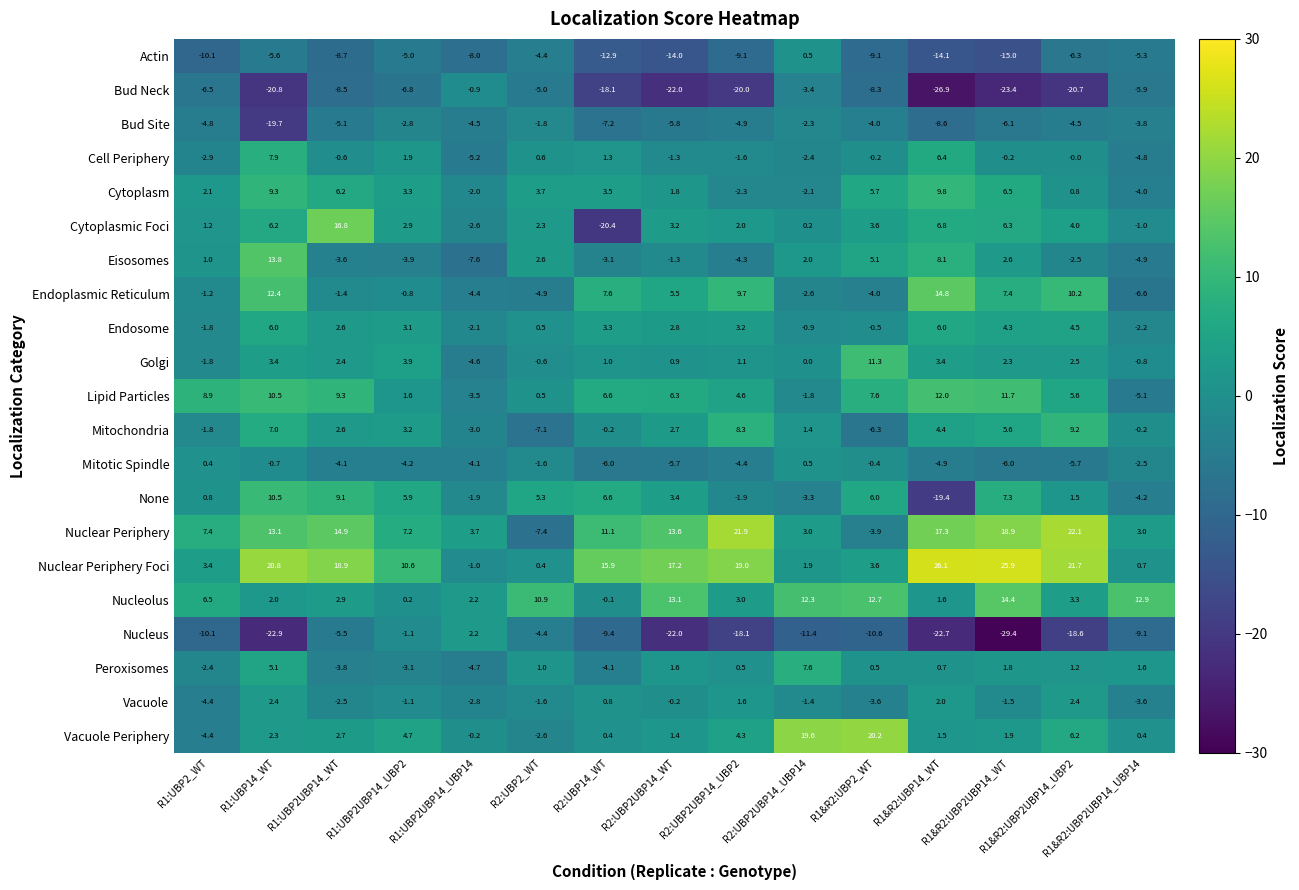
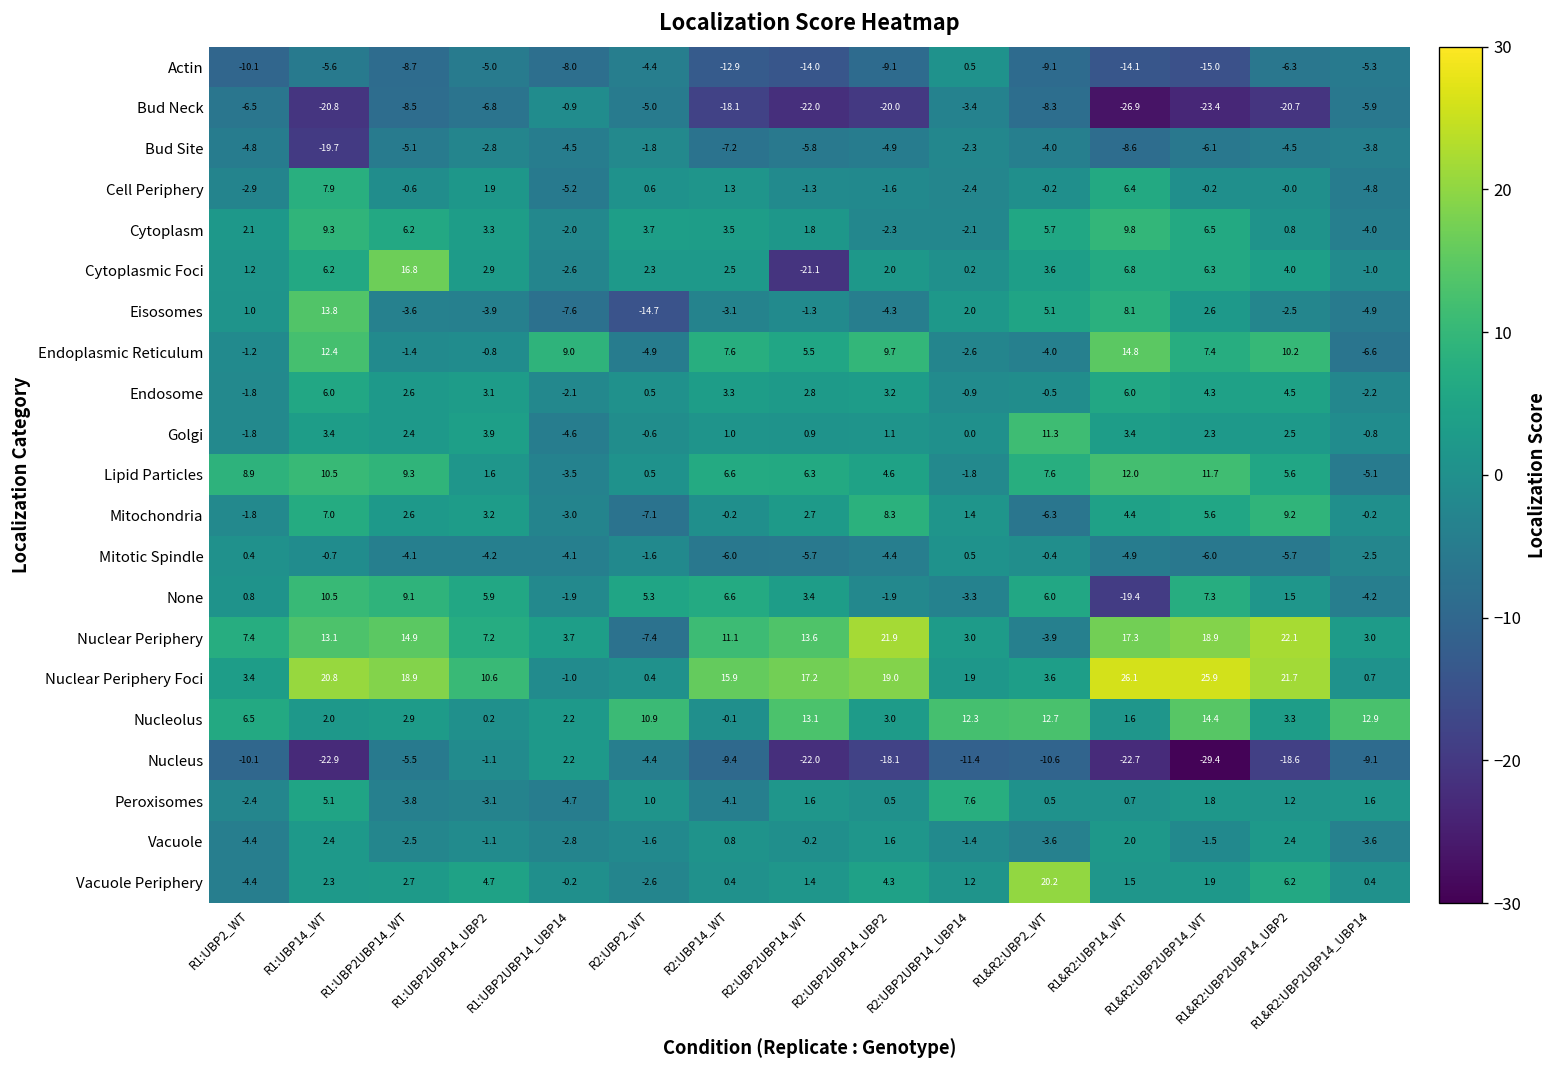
Cytoplasmic Foci, R2:UBP14_WT: -20.4 -> 2.5
Cytoplasmic Foci, R2:UBP2UBP14_WT: 3.2 -> -21.1
Eisosomes, R2:UBP2_WT: 2.6 -> -14.7
Endoplasmic Reticulum, R1:UBP2UBP14_UBP14: -4.4 -> 9.0
Vacuole Periphery, R2:UBP2UBP14_UBP14: 19.6 -> 1.2
